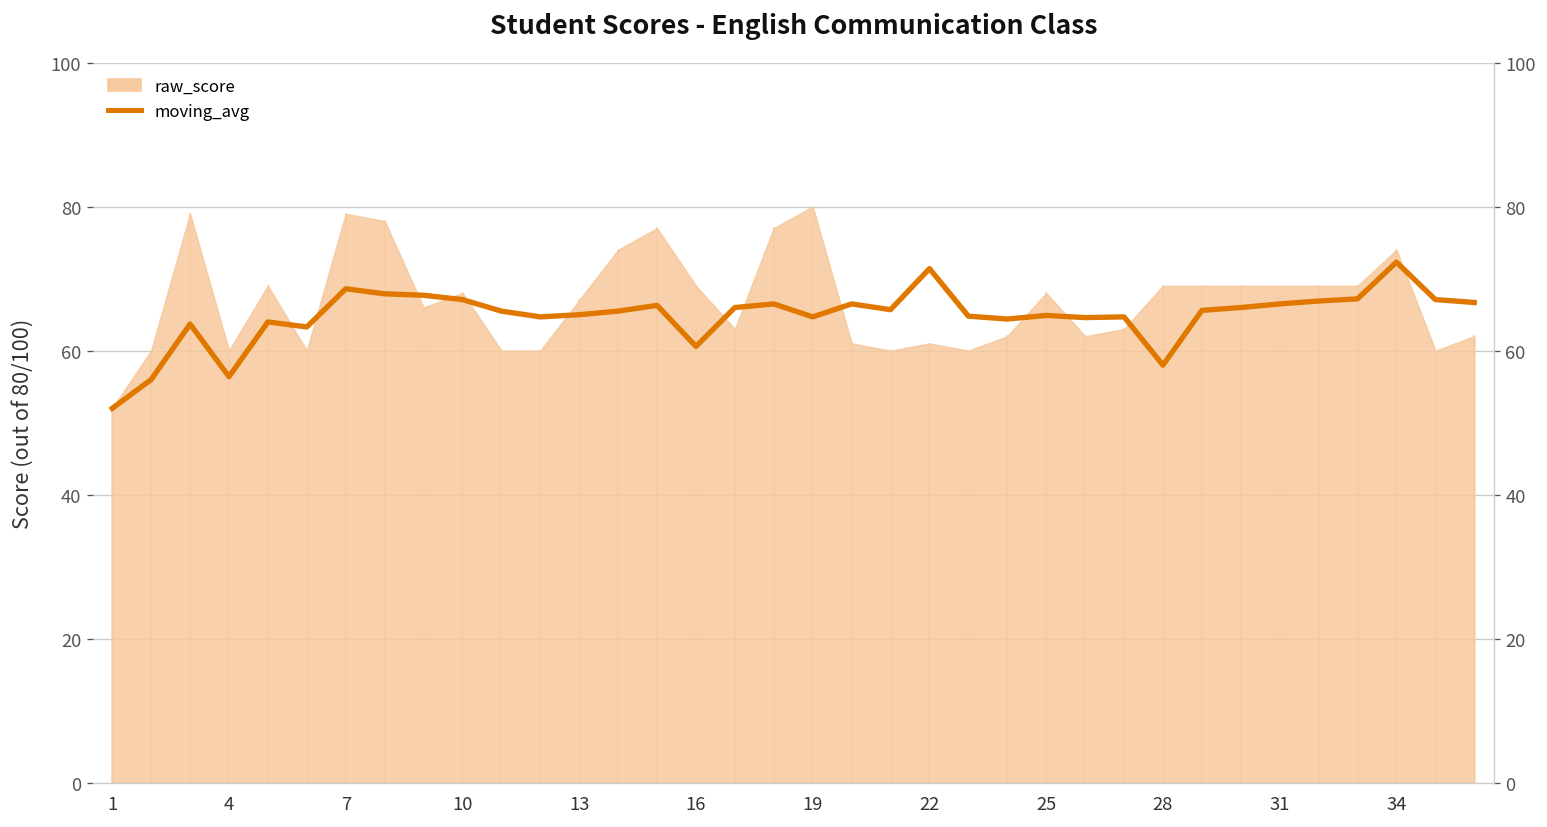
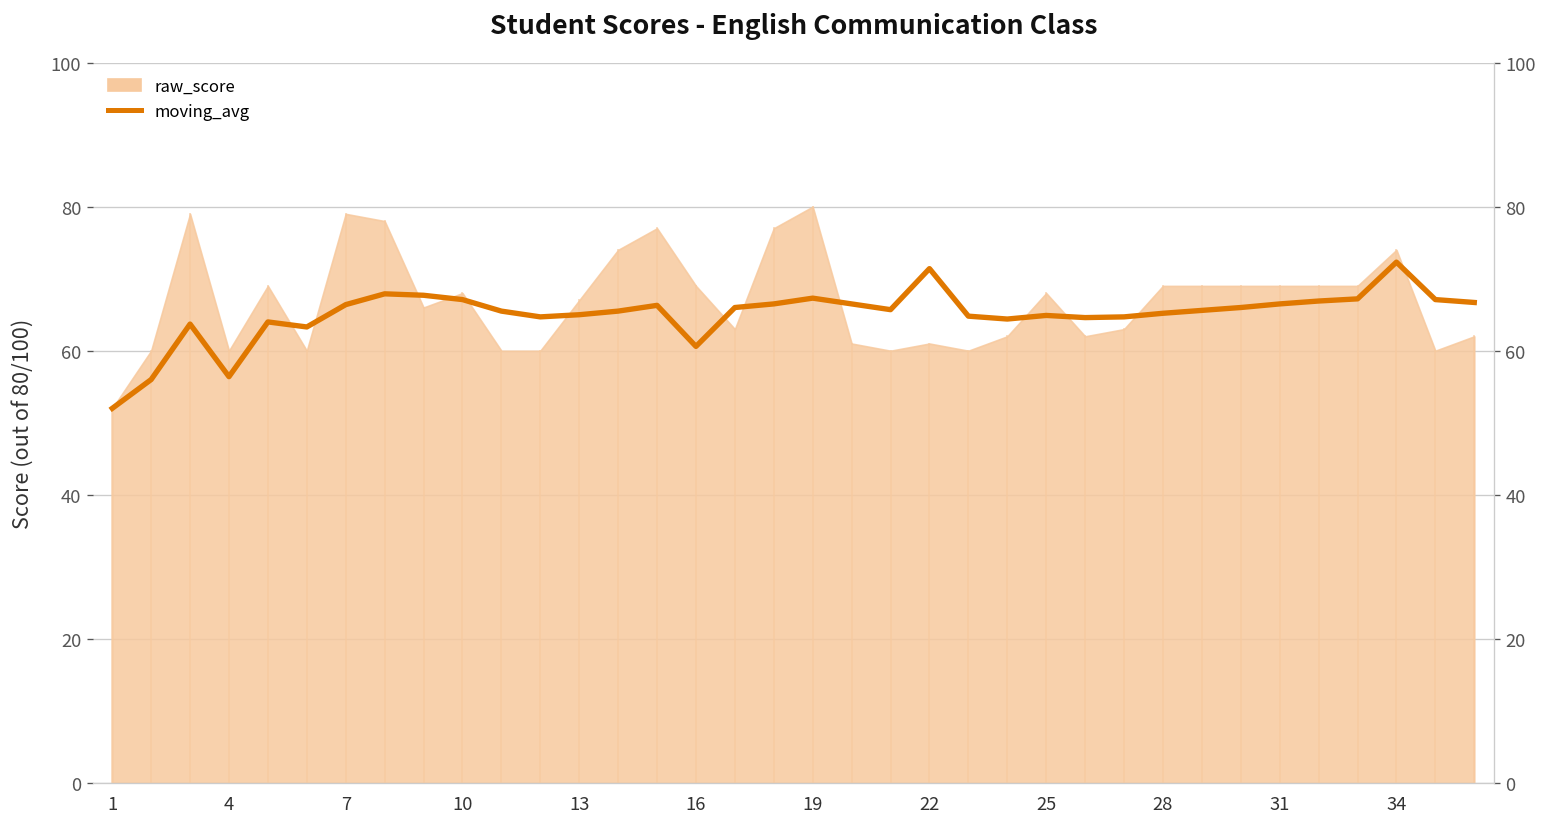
moving_avg, 7: 69 -> 66
moving_avg, 19: 65 -> 67
moving_avg, 28: 58 -> 65
